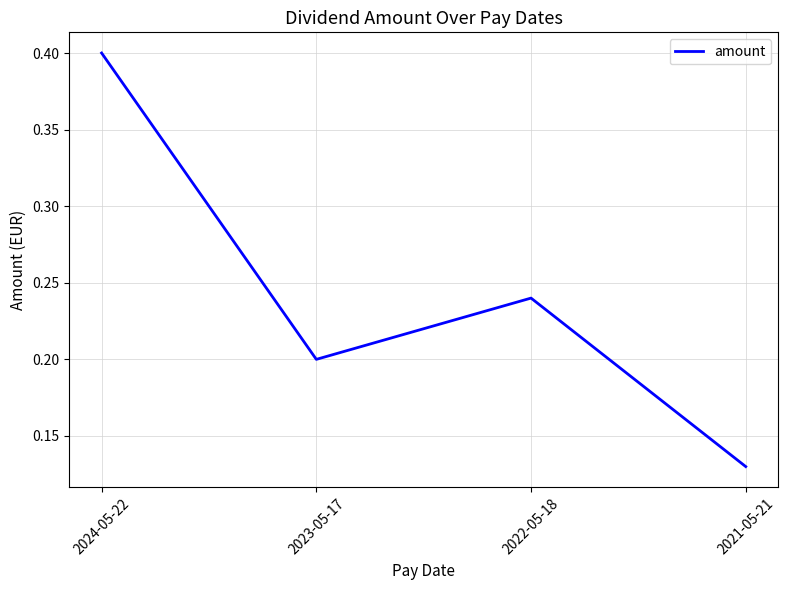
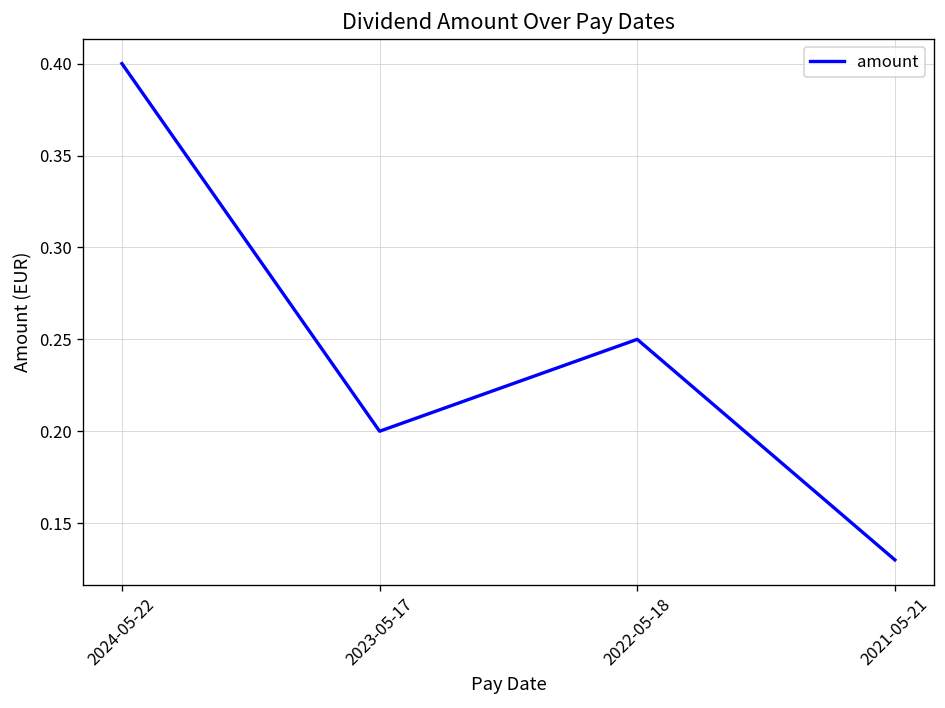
2022-05-18: 0.24 -> 0.25
